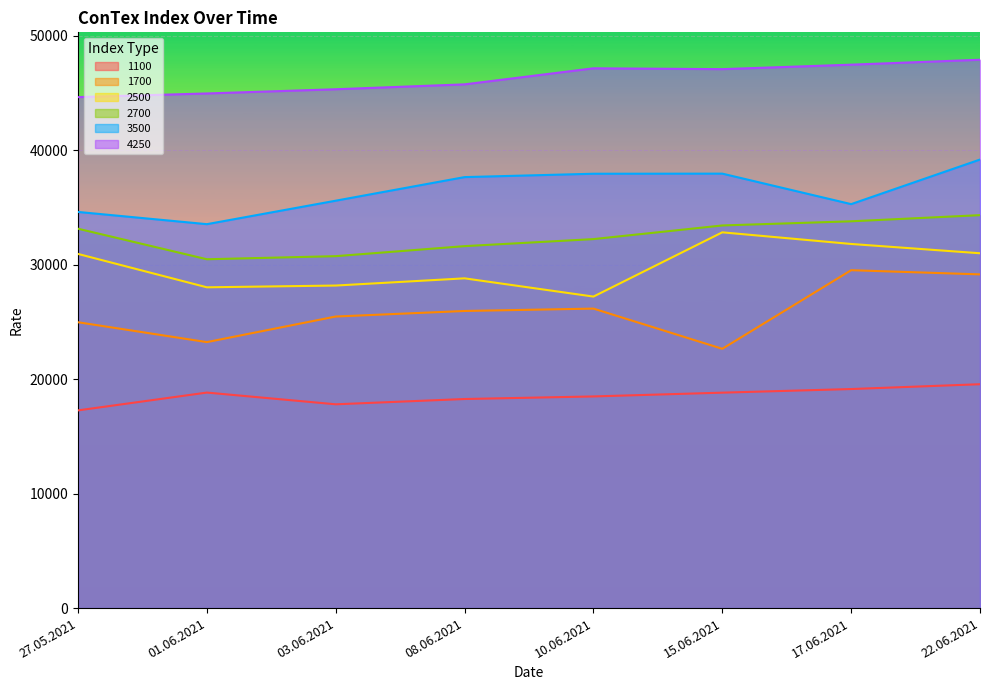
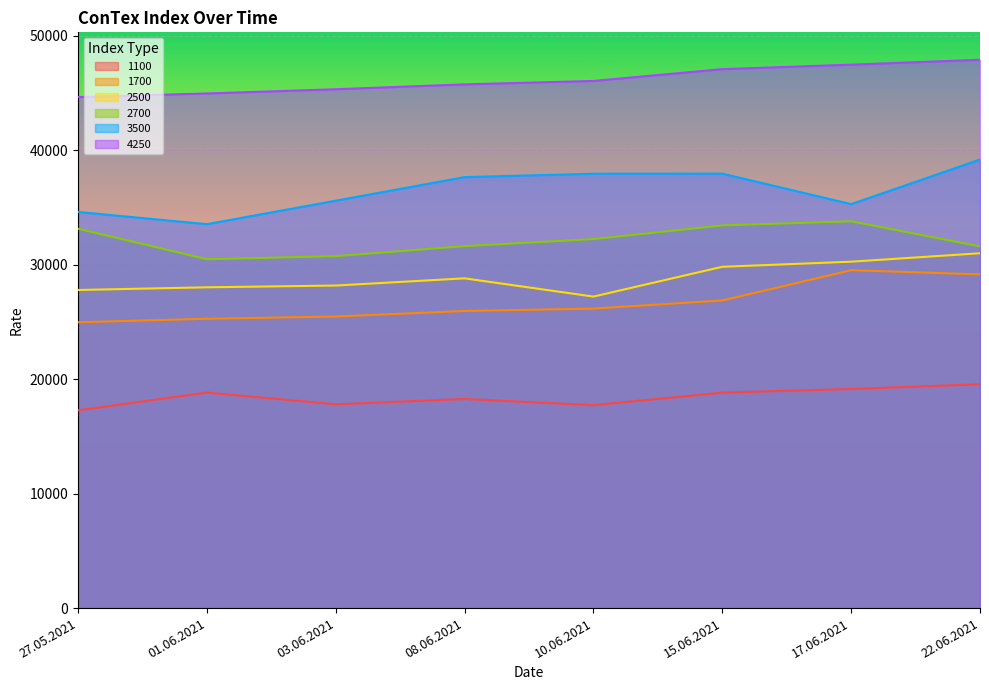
2500, 27.05.2021: 30900 -> 27800
1700, 01.06.2021: 23200 -> 25300
1100, 10.06.2021: 18500 -> 17700
4250, 10.06.2021: 47100 -> 46000
1700, 15.06.2021: 22600 -> 26900
2500, 15.06.2021: 32800 -> 29800
2500, 17.06.2021: 31800 -> 30300
2700, 22.06.2021: 34300 -> 31600
